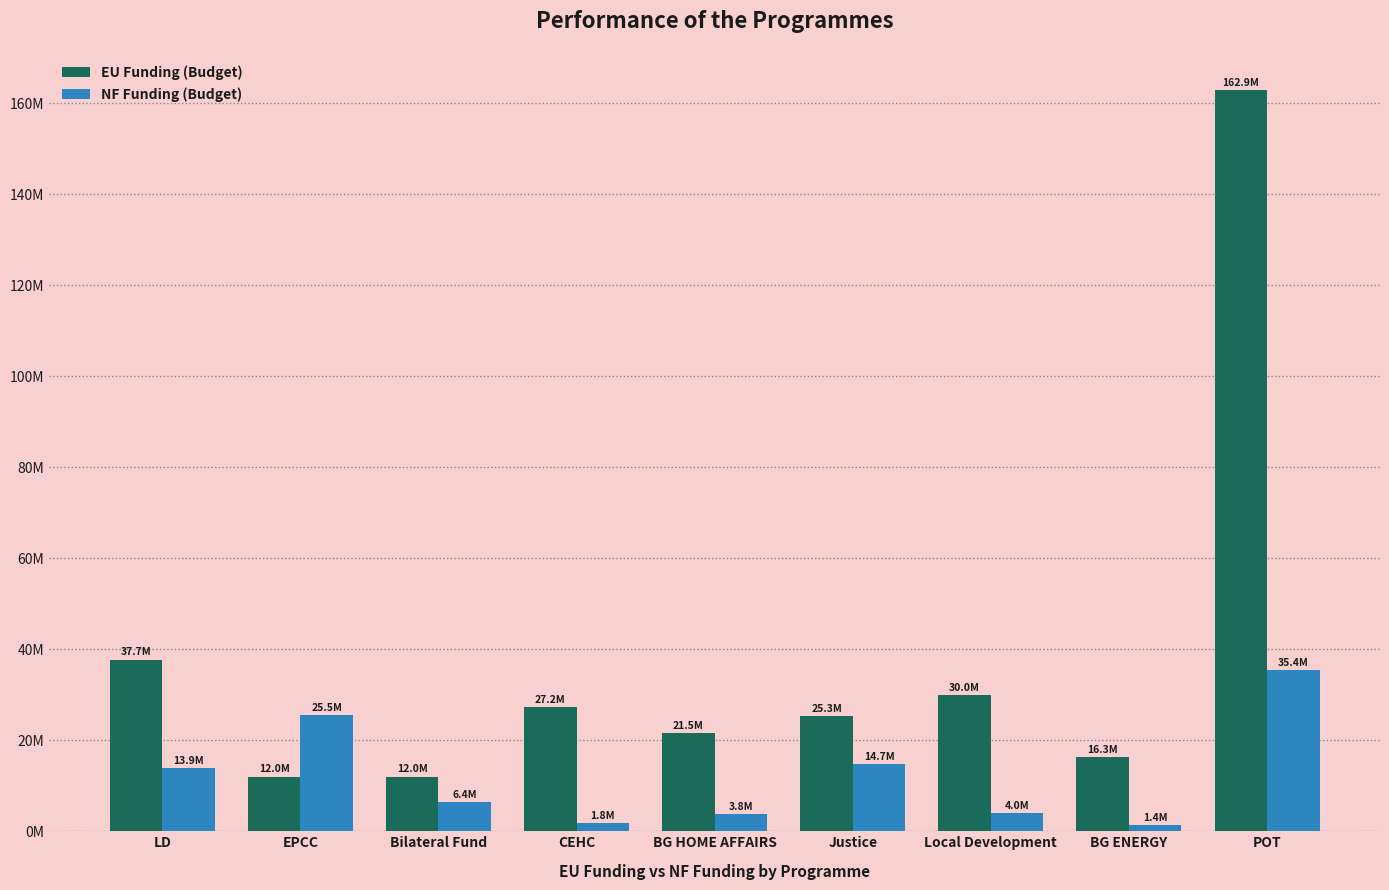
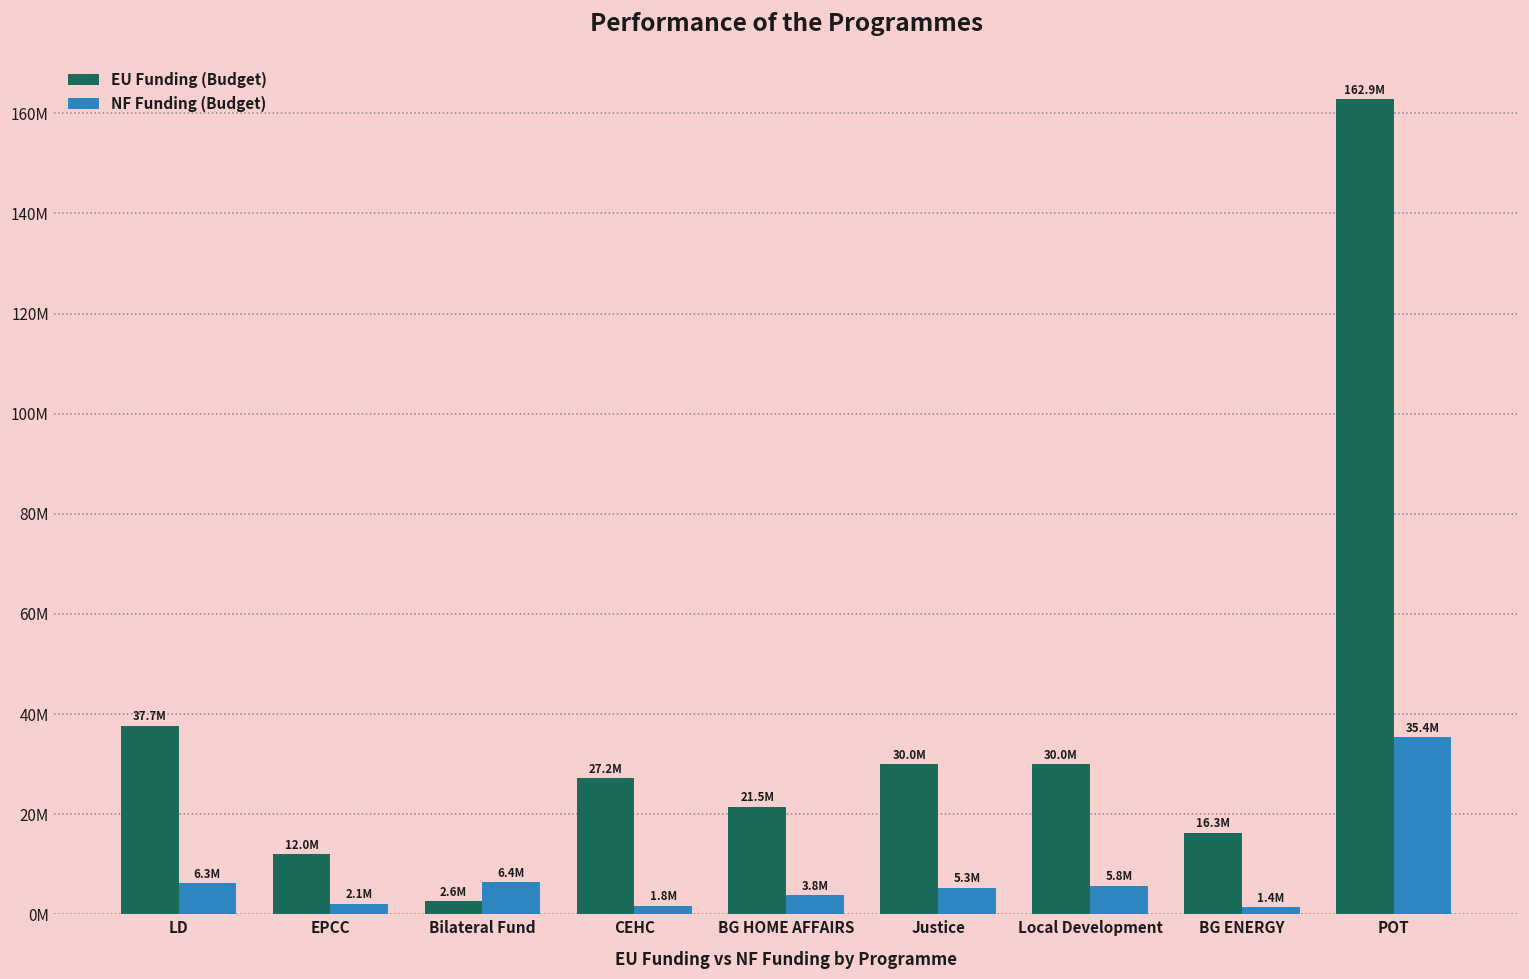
NF Funding (Budget), LD: 13.9M -> 6.3M
NF Funding (Budget), EPCC: 25.5M -> 2.1M
EU Funding (Budget), Bilateral Fund: 12.0M -> 2.6M
EU Funding (Budget), Justice: 25.3M -> 30.0M
NF Funding (Budget), Justice: 14.7M -> 5.3M
NF Funding (Budget), Local Development: 4.0M -> 5.8M
